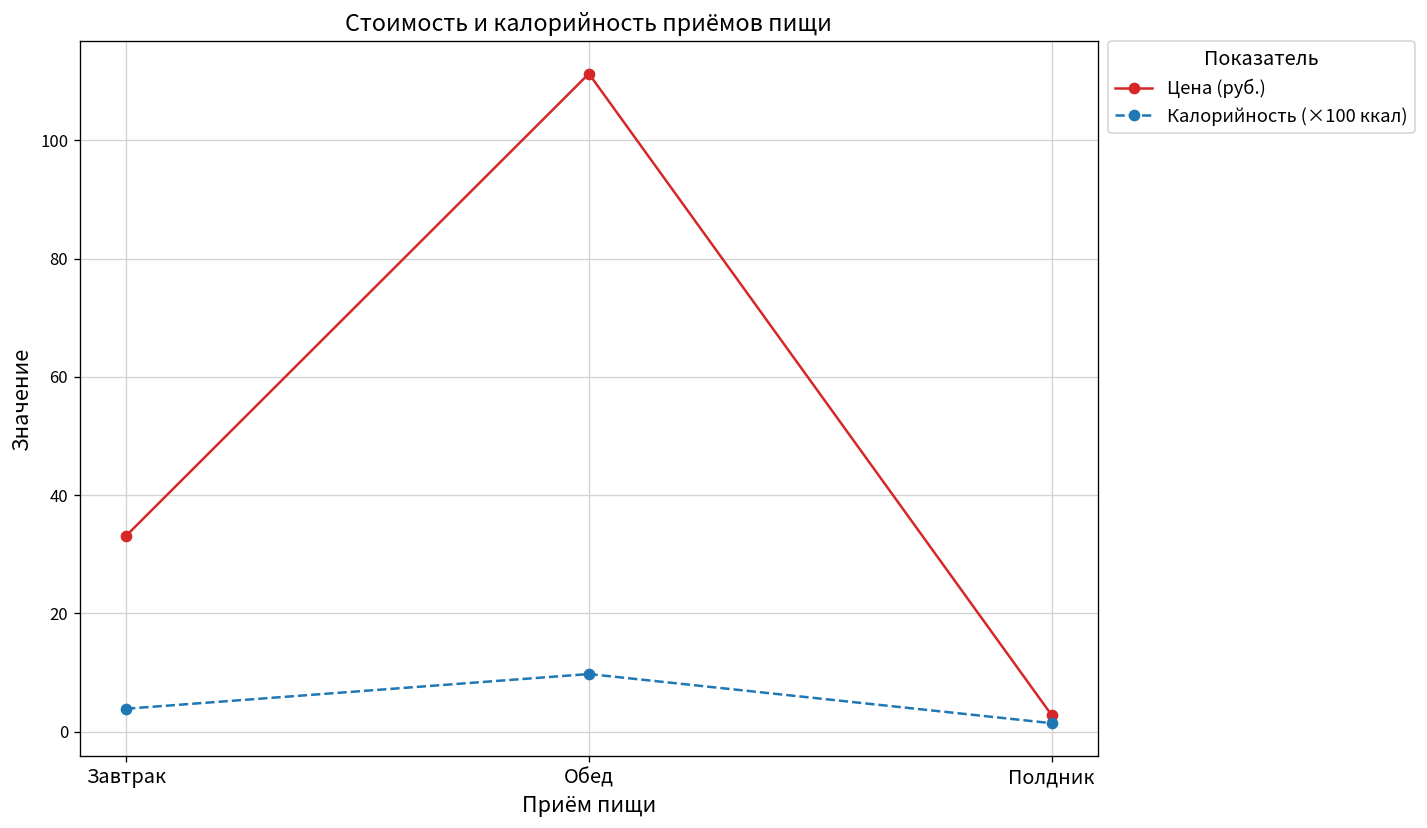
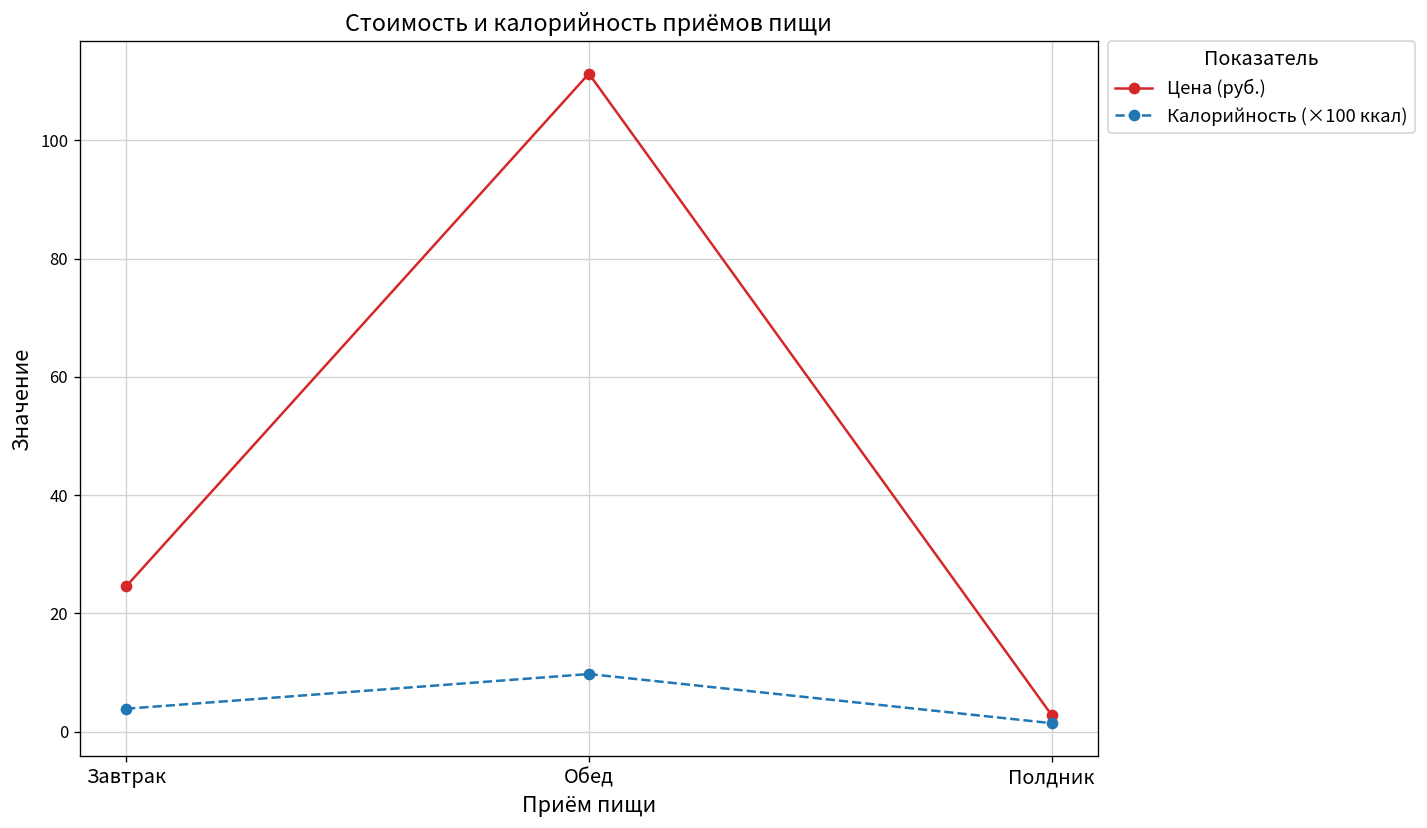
Цена (руб.), Завтрак: 33 -> 25
